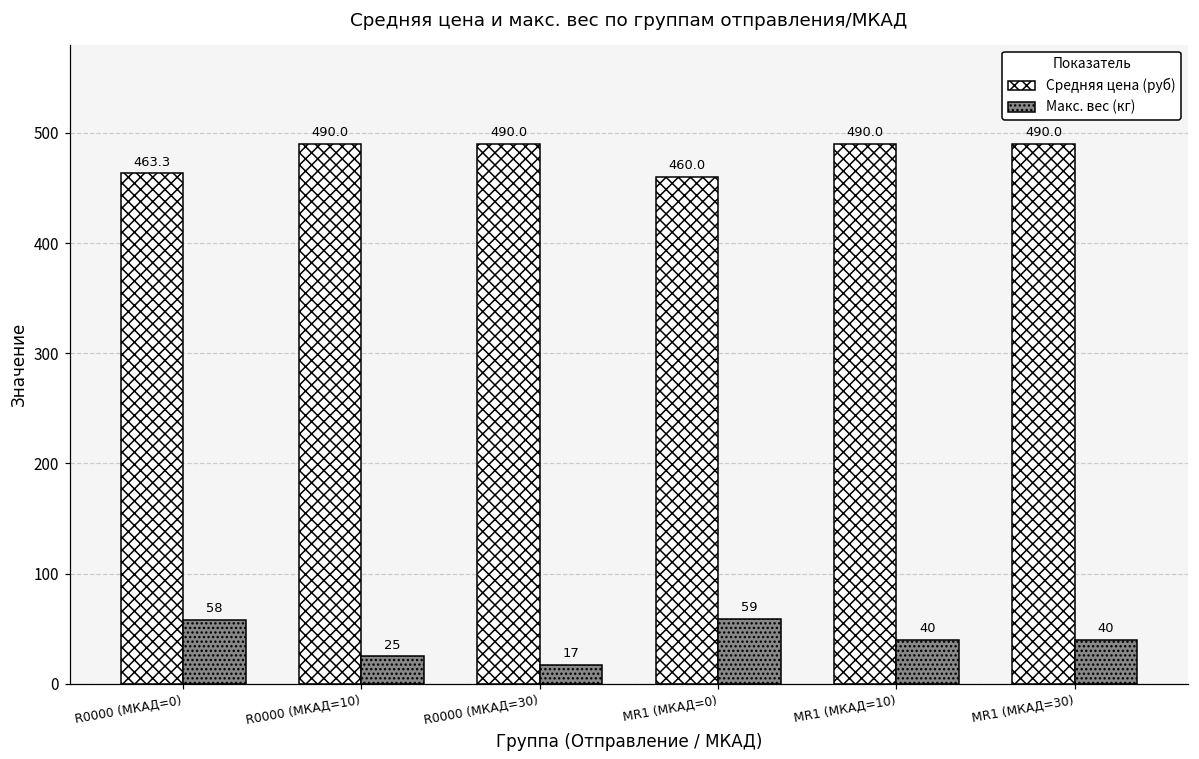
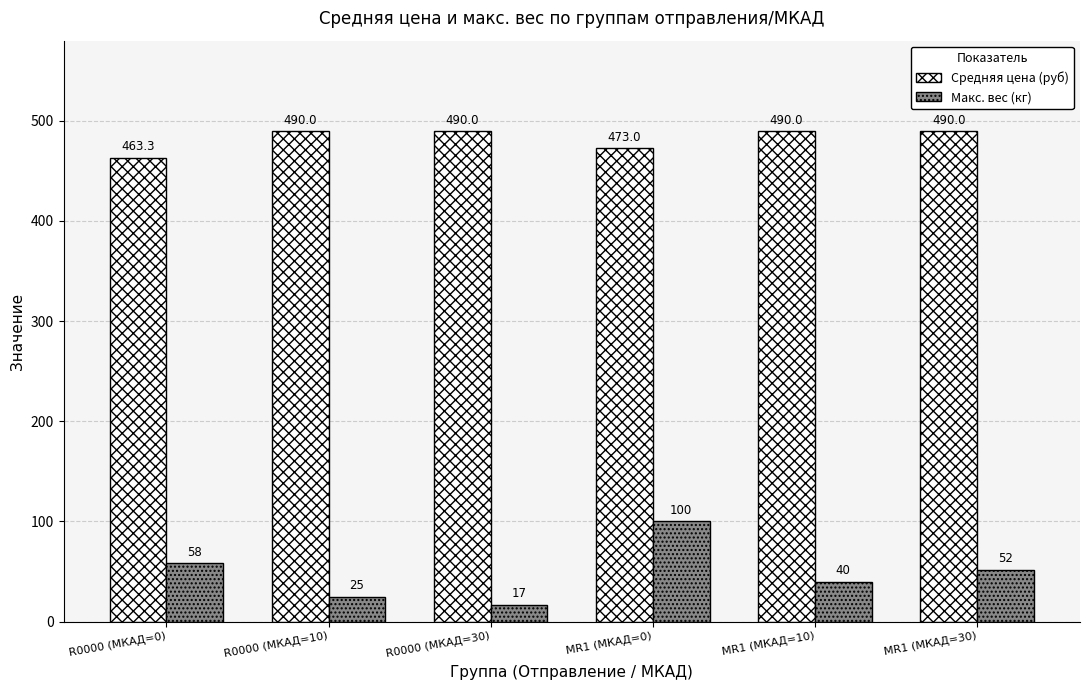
Средняя цена (руб), MR1 (МКАД=0): 460.0 -> 473.0
Макс. вес (кг), MR1 (МКАД=0): 59 -> 100
Макс. вес (кг), MR1 (МКАД=30): 40 -> 52
